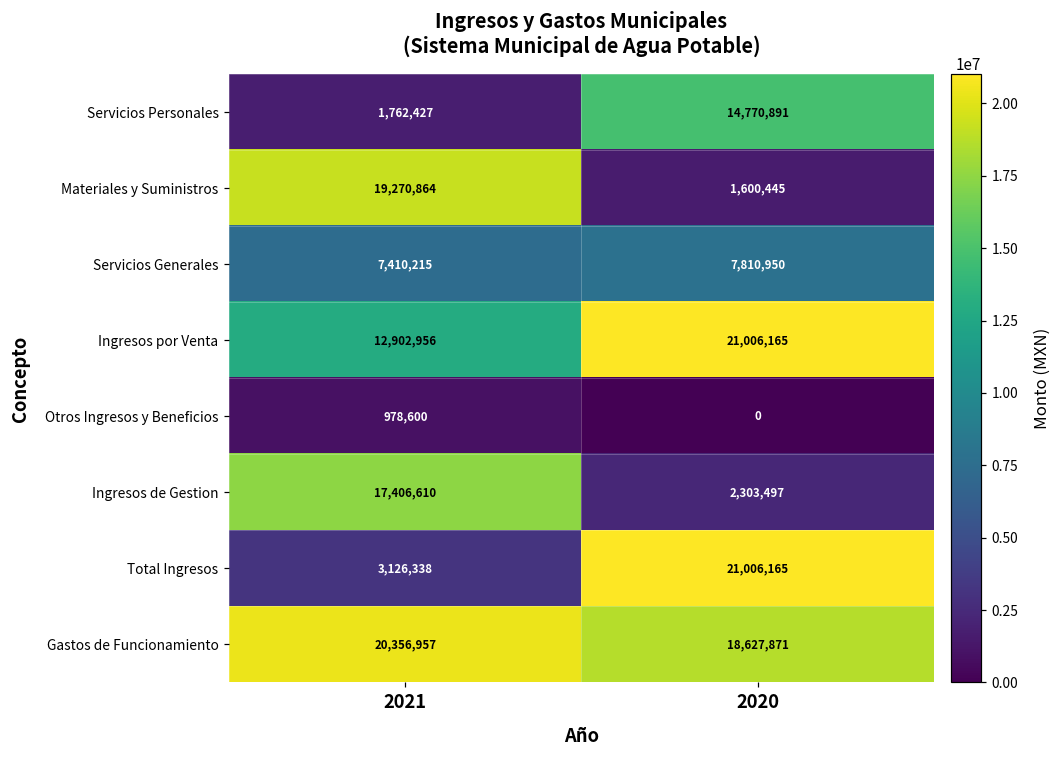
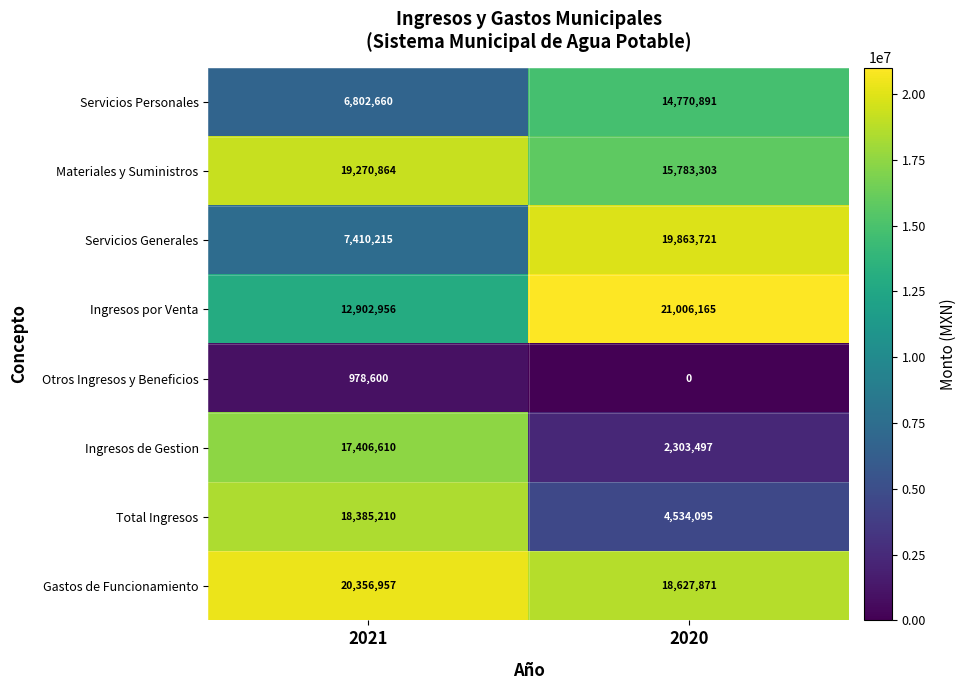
Servicios Personales, 2021: 1,762,427 -> 6,802,660
Materiales y Suministros, 2020: 1,600,445 -> 15,783,303
Servicios Generales, 2020: 7,810,950 -> 19,863,721
Total Ingresos, 2021: 3,126,338 -> 18,385,210
Total Ingresos, 2020: 21,006,165 -> 4,534,095
